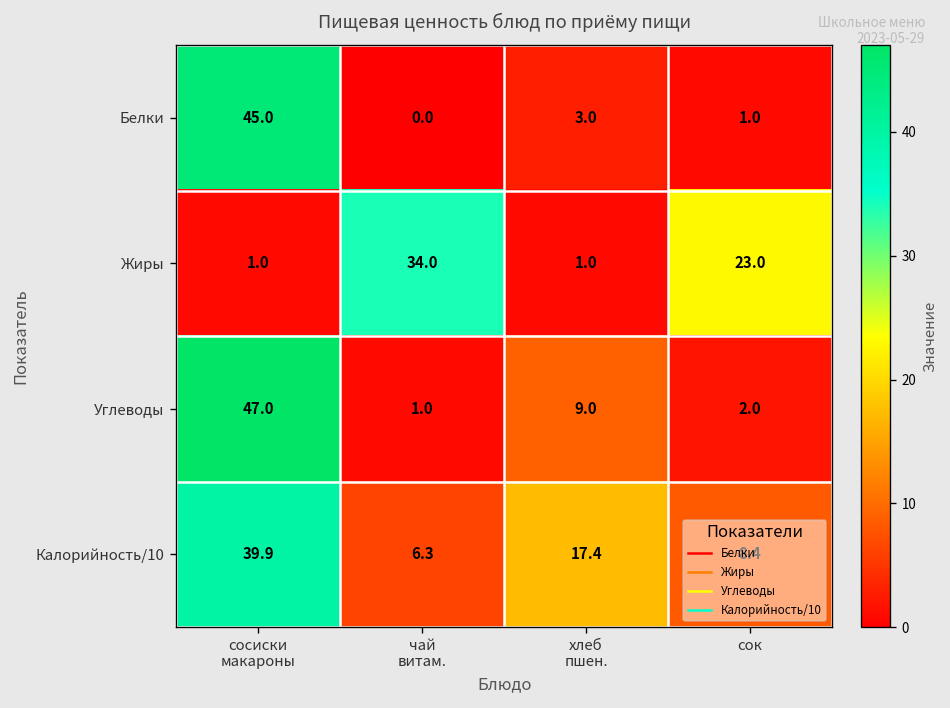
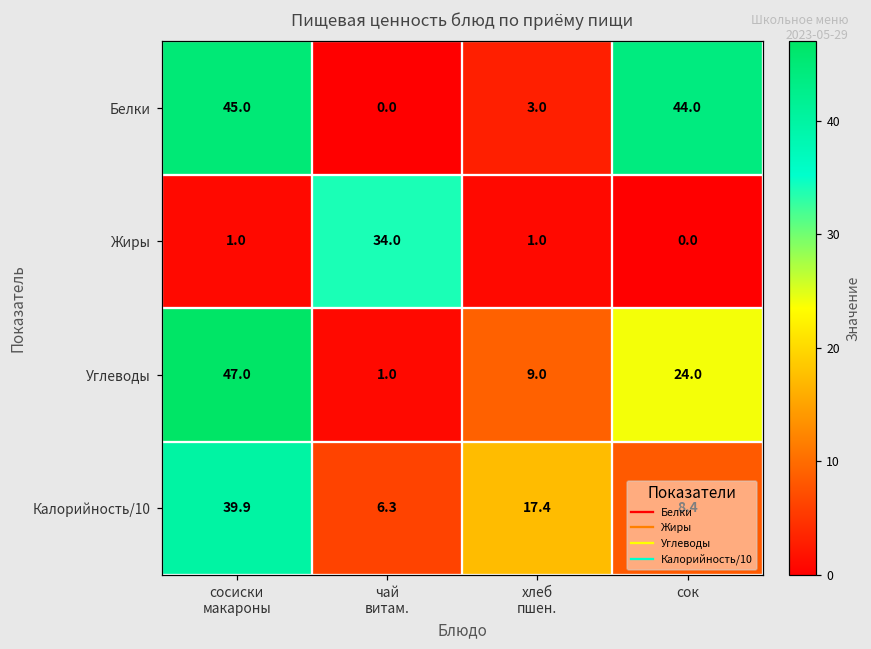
Белки, сок: 1.0 -> 44.0
Жиры, сок: 23.0 -> 0.0
Углеводы, сок: 2.0 -> 24.0
